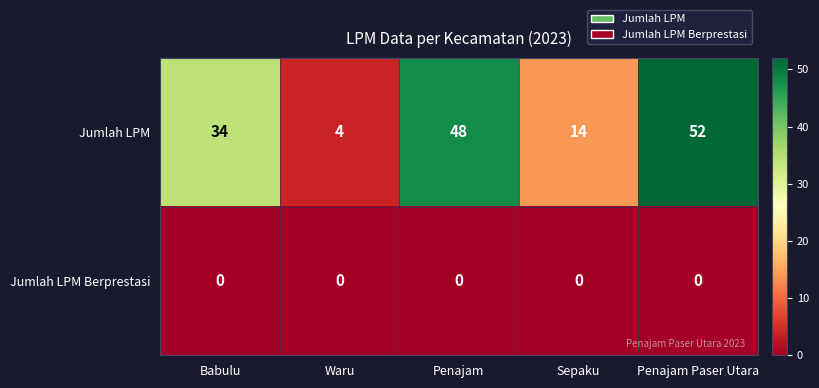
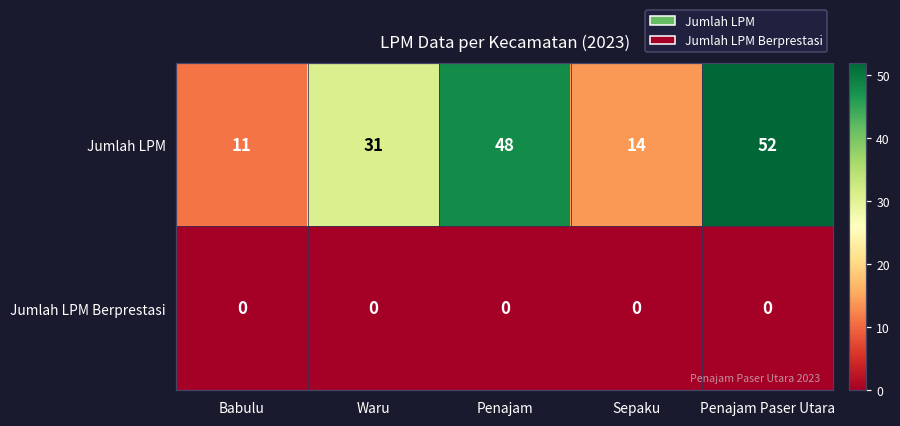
Jumlah LPM, Babulu: 34 -> 11
Jumlah LPM, Waru: 4 -> 31
